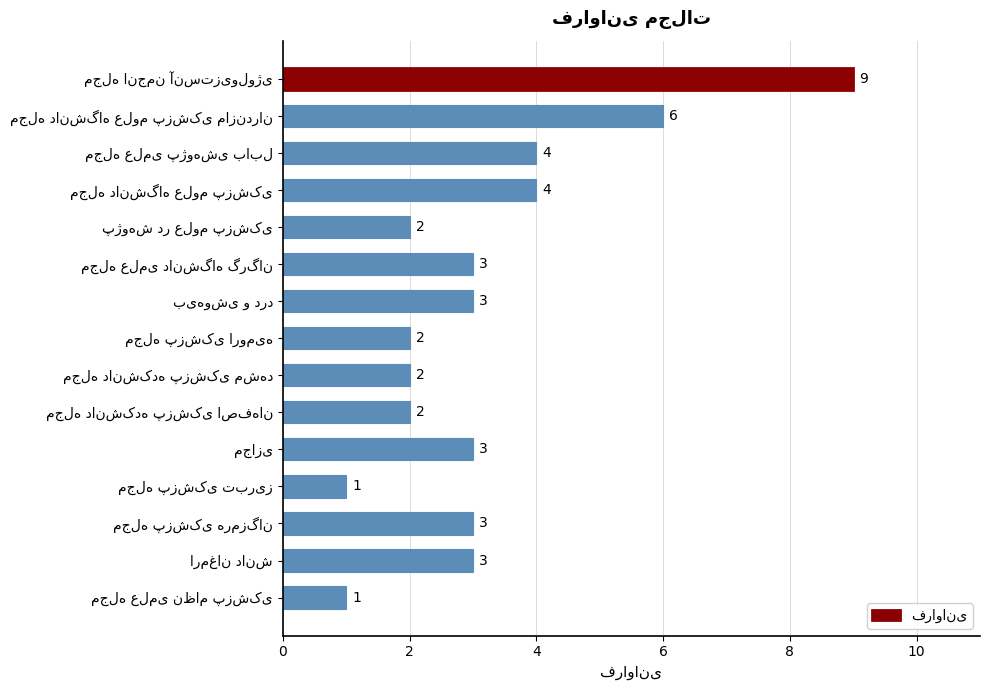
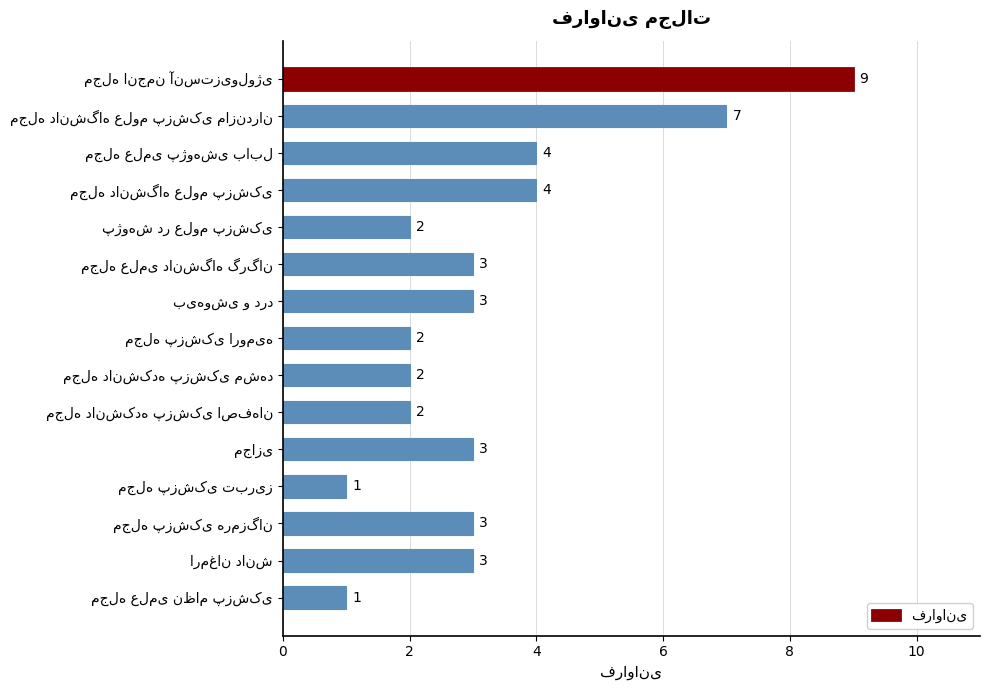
مجله دانشگاه علوم پزشکی مازندران: 6 -> 7
